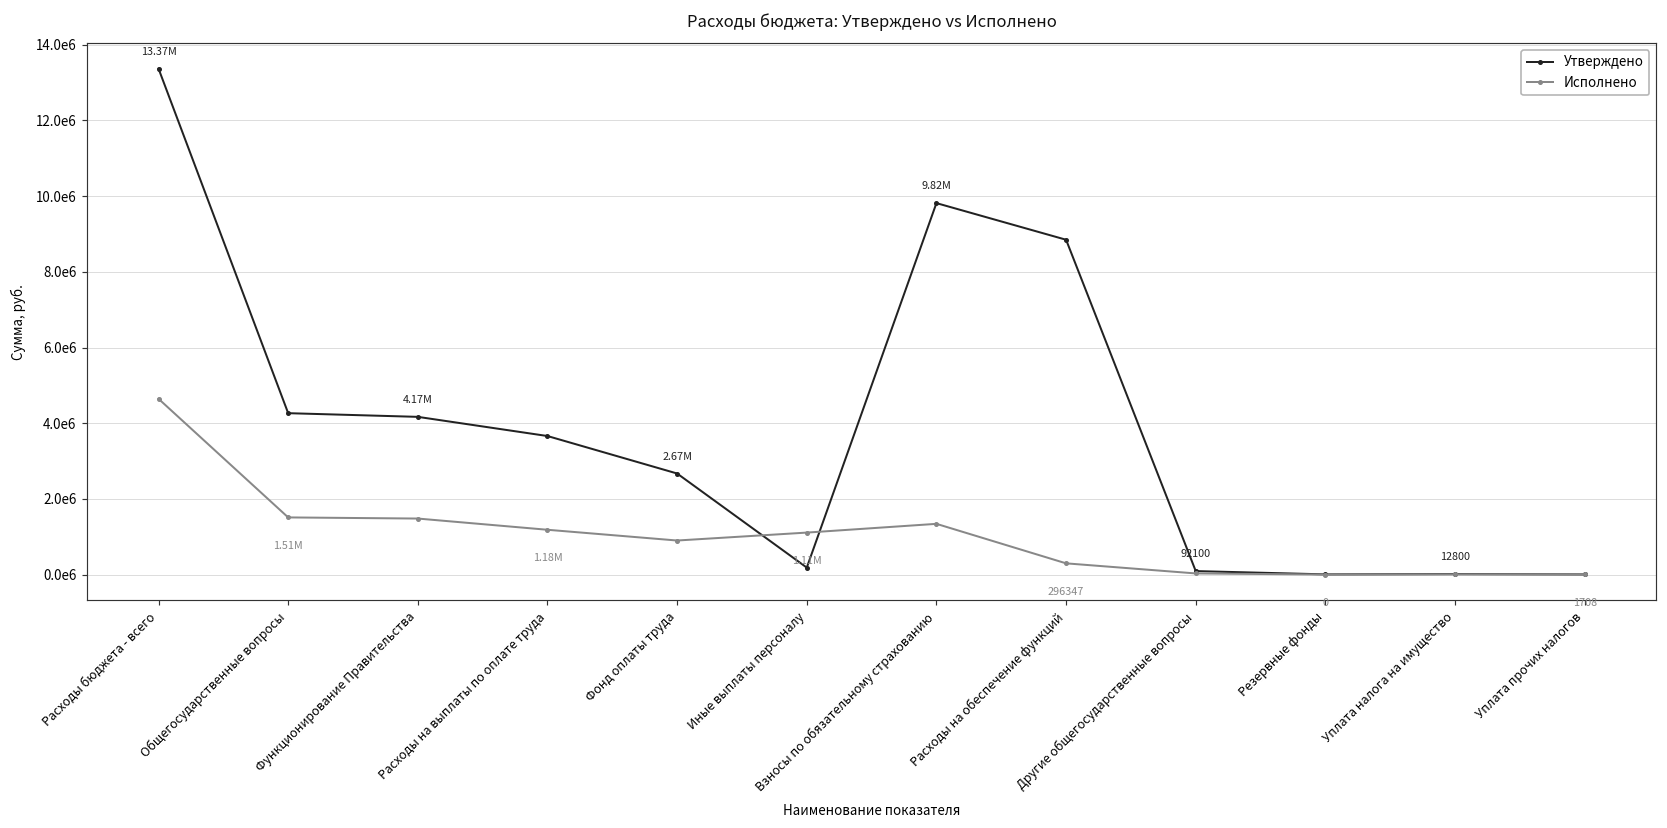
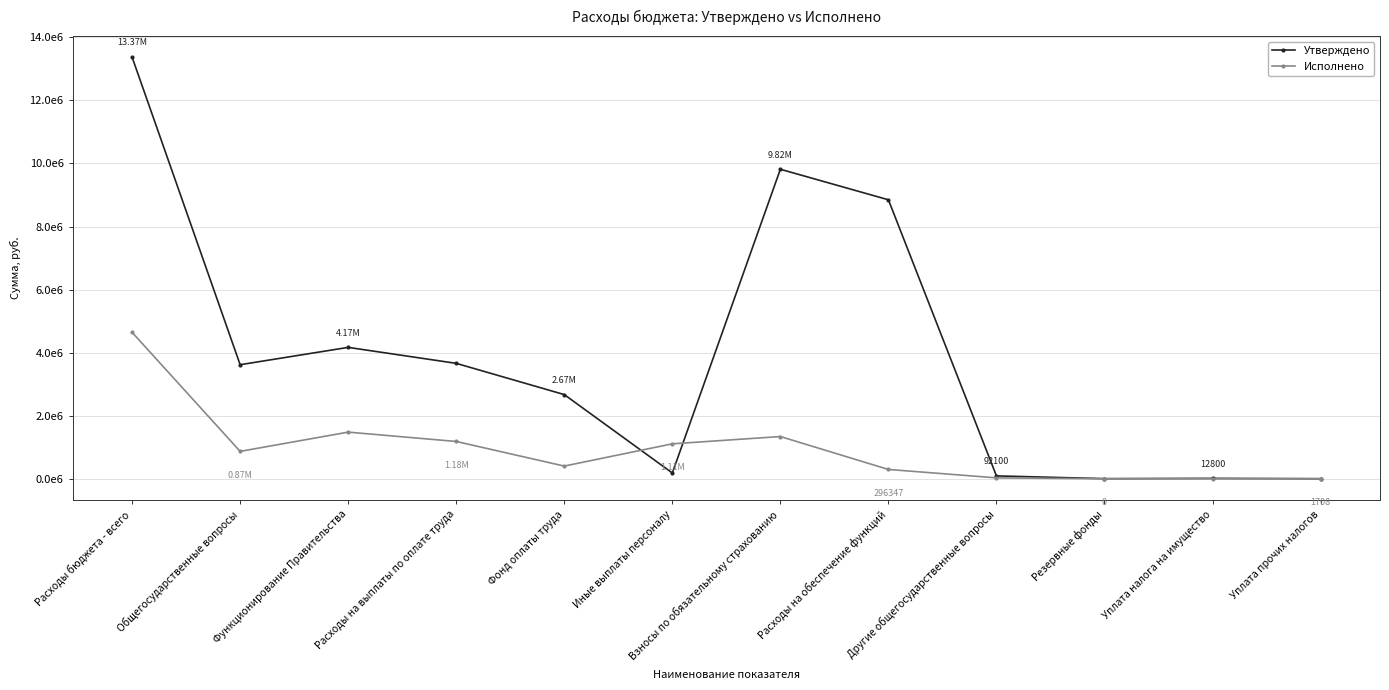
Утверждено, Общегосударственные вопросы: 4300000 -> 3600000
Исполнено, Общегосударственные вопросы: 1.51M -> 0.87M
Исполнено, Фонд оплаты труда: 900000 -> 400000
